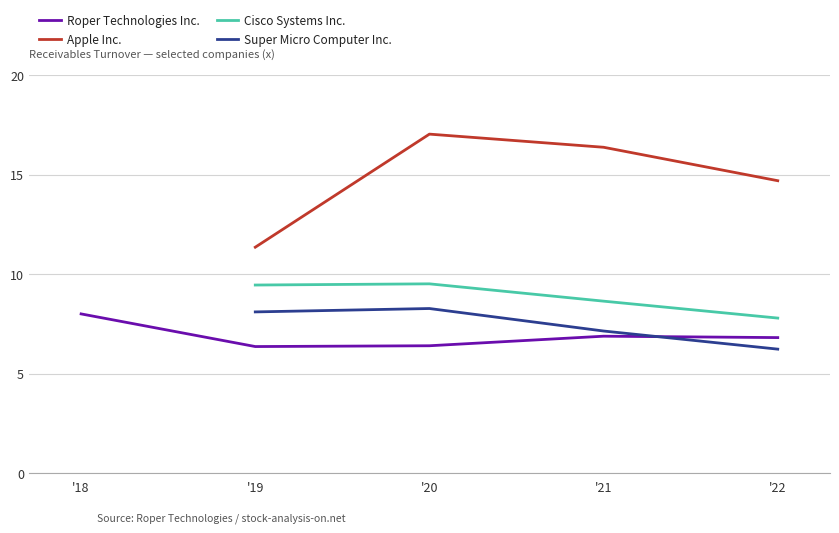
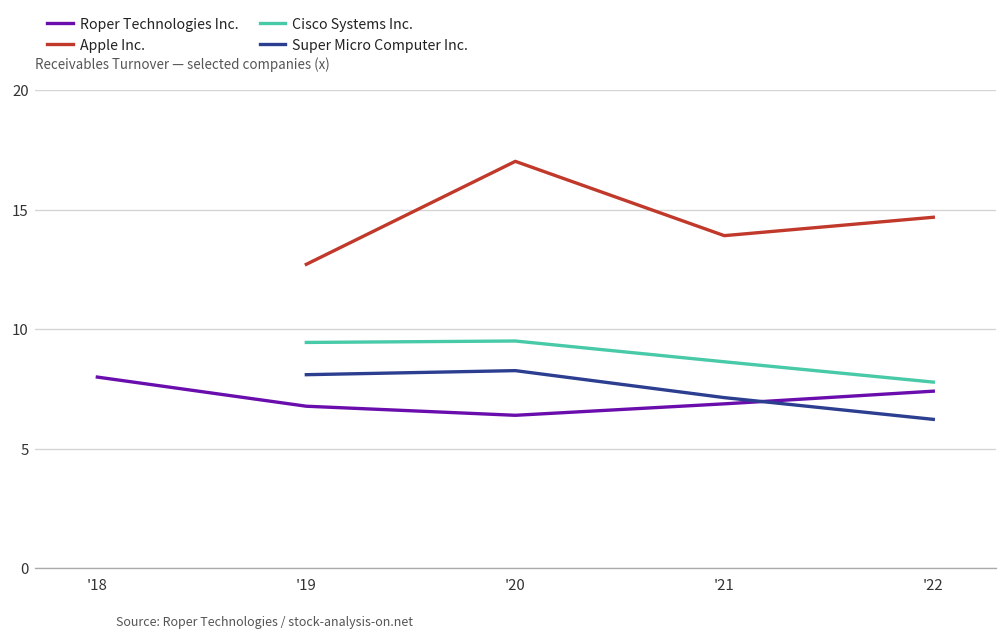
Roper Technologies Inc., '19: 6.4 -> 6.8
Apple Inc., '19: 11.4 -> 12.7
Apple Inc., '21: 16.4 -> 13.9
Roper Technologies Inc., '22: 6.8 -> 7.4
